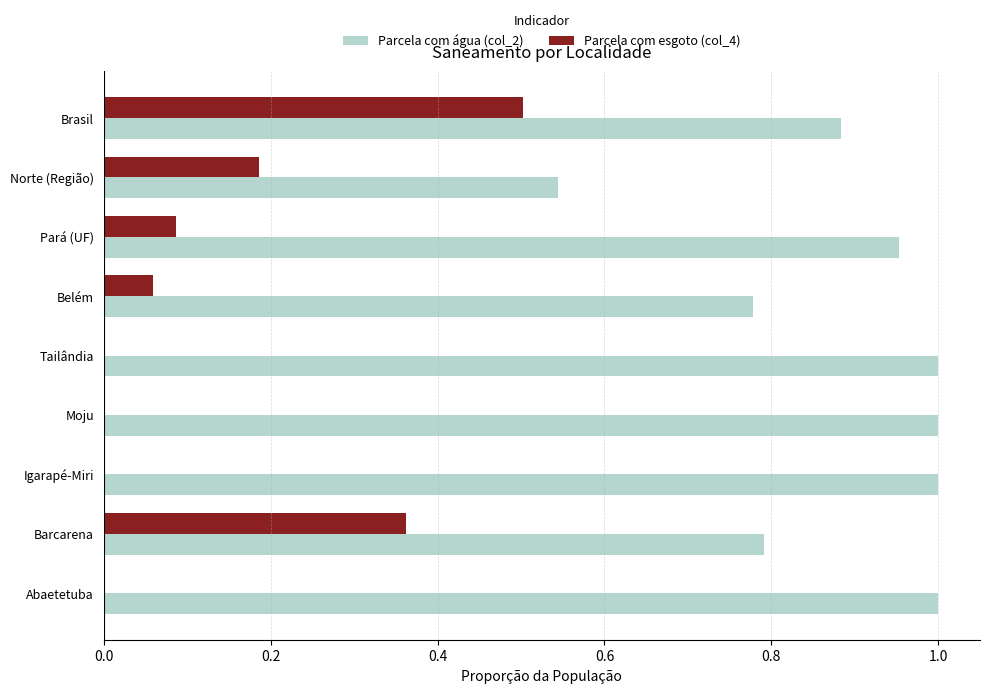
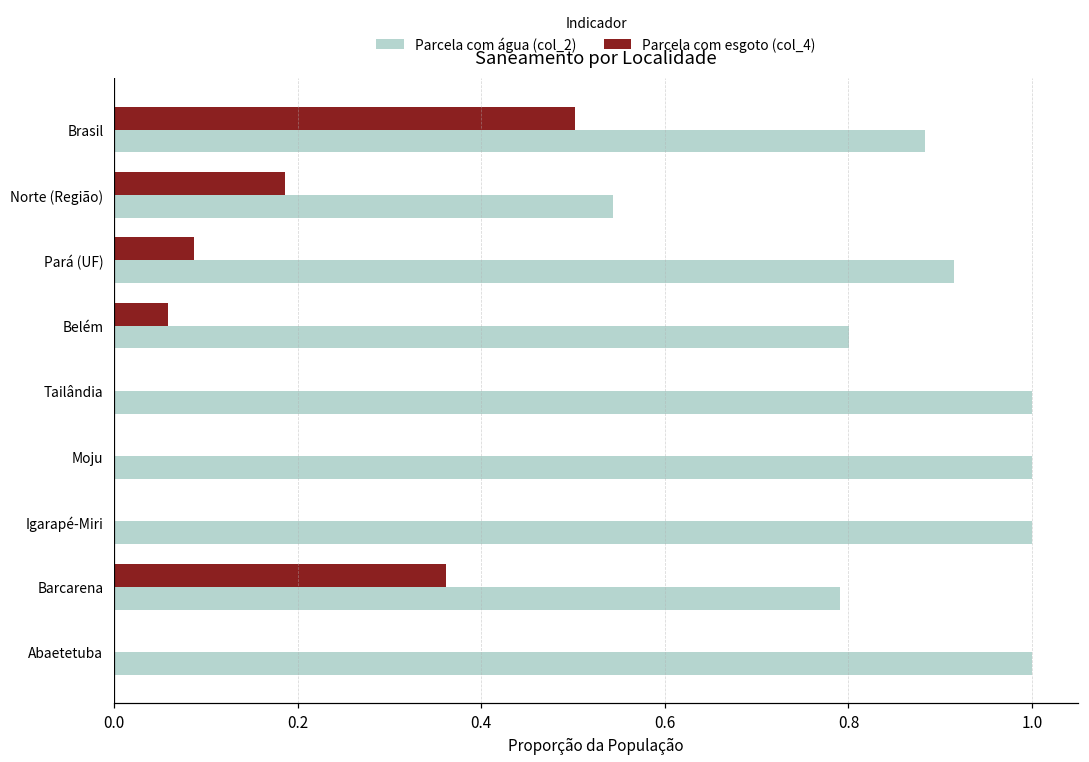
Parcela com água (col_2), Pará (UF): 0.95 -> 0.92
Parcela com água (col_2), Belém: 0.78 -> 0.80
